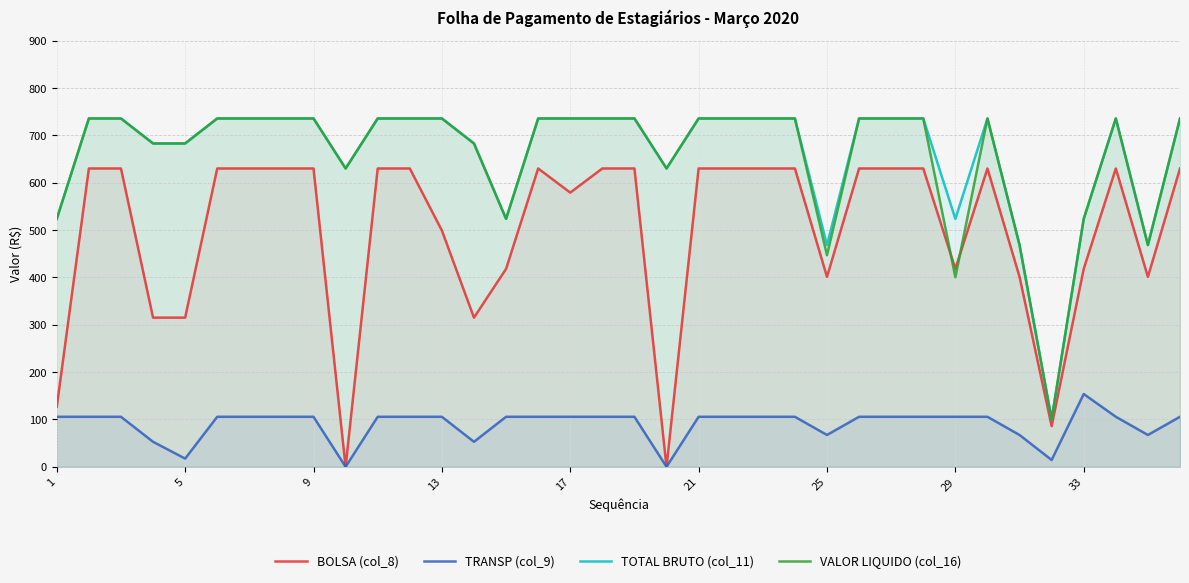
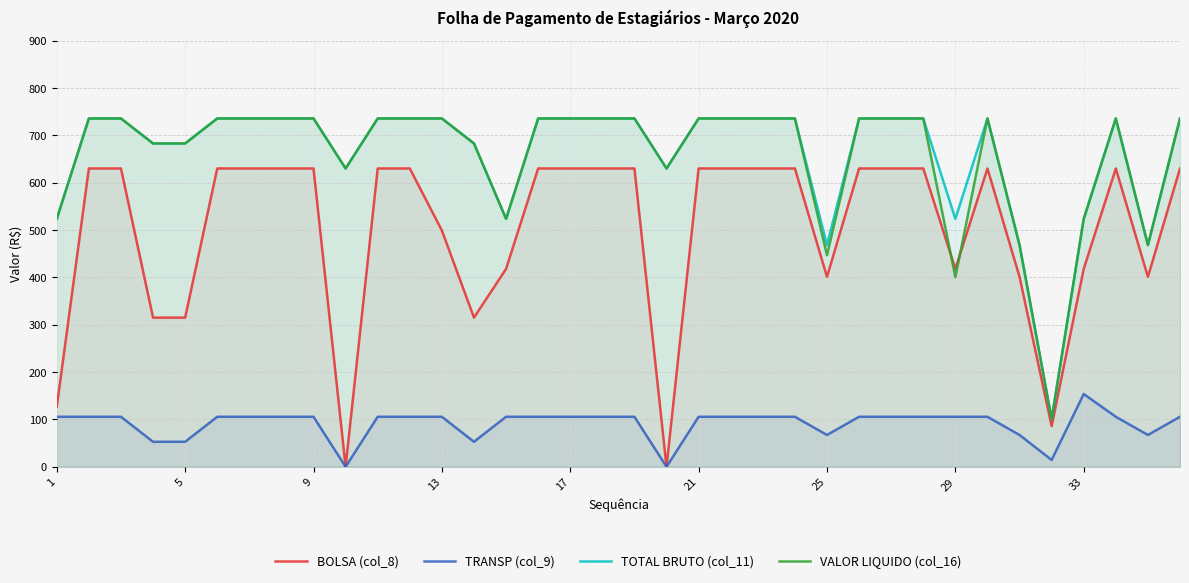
TRANSP (col_9), 5: 20 -> 50
BOLSA (col_8), 17: 580 -> 630
